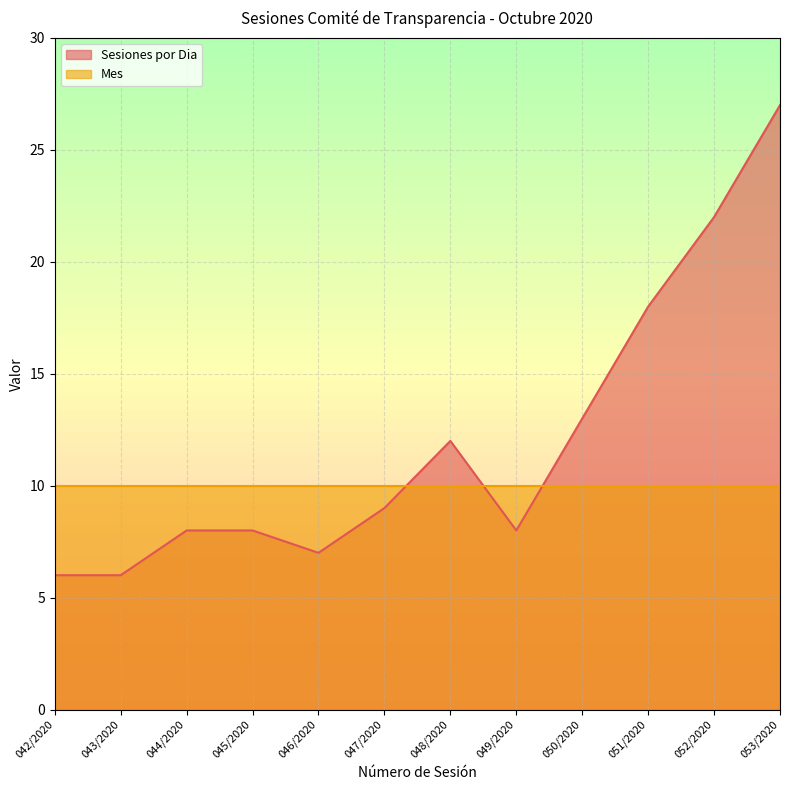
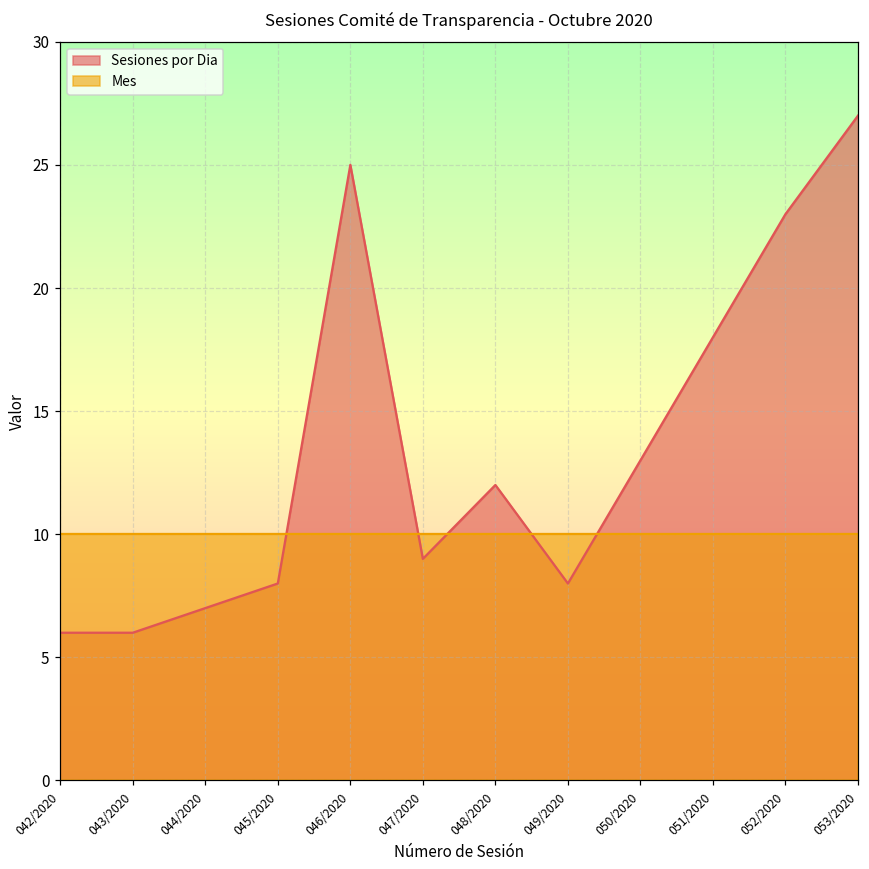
Sesiones por Dia, 044/2020: 8 -> 7
Sesiones por Dia, 046/2020: 7 -> 25
Sesiones por Dia, 052/2020: 22 -> 23
